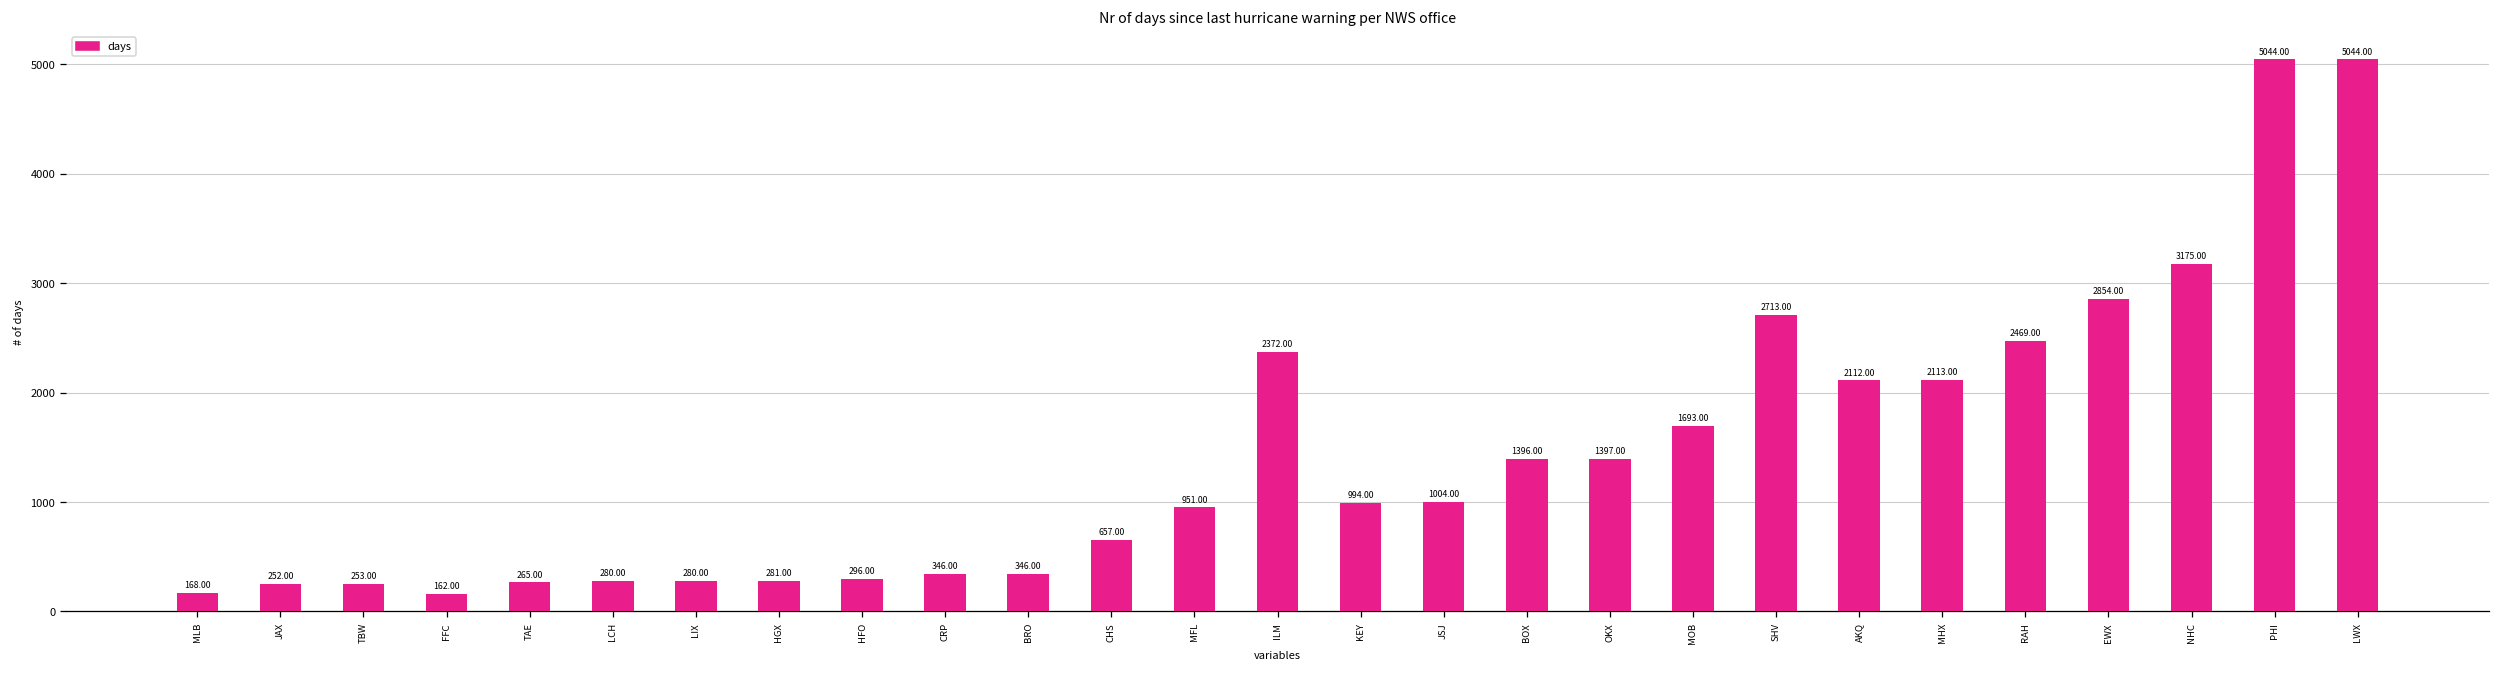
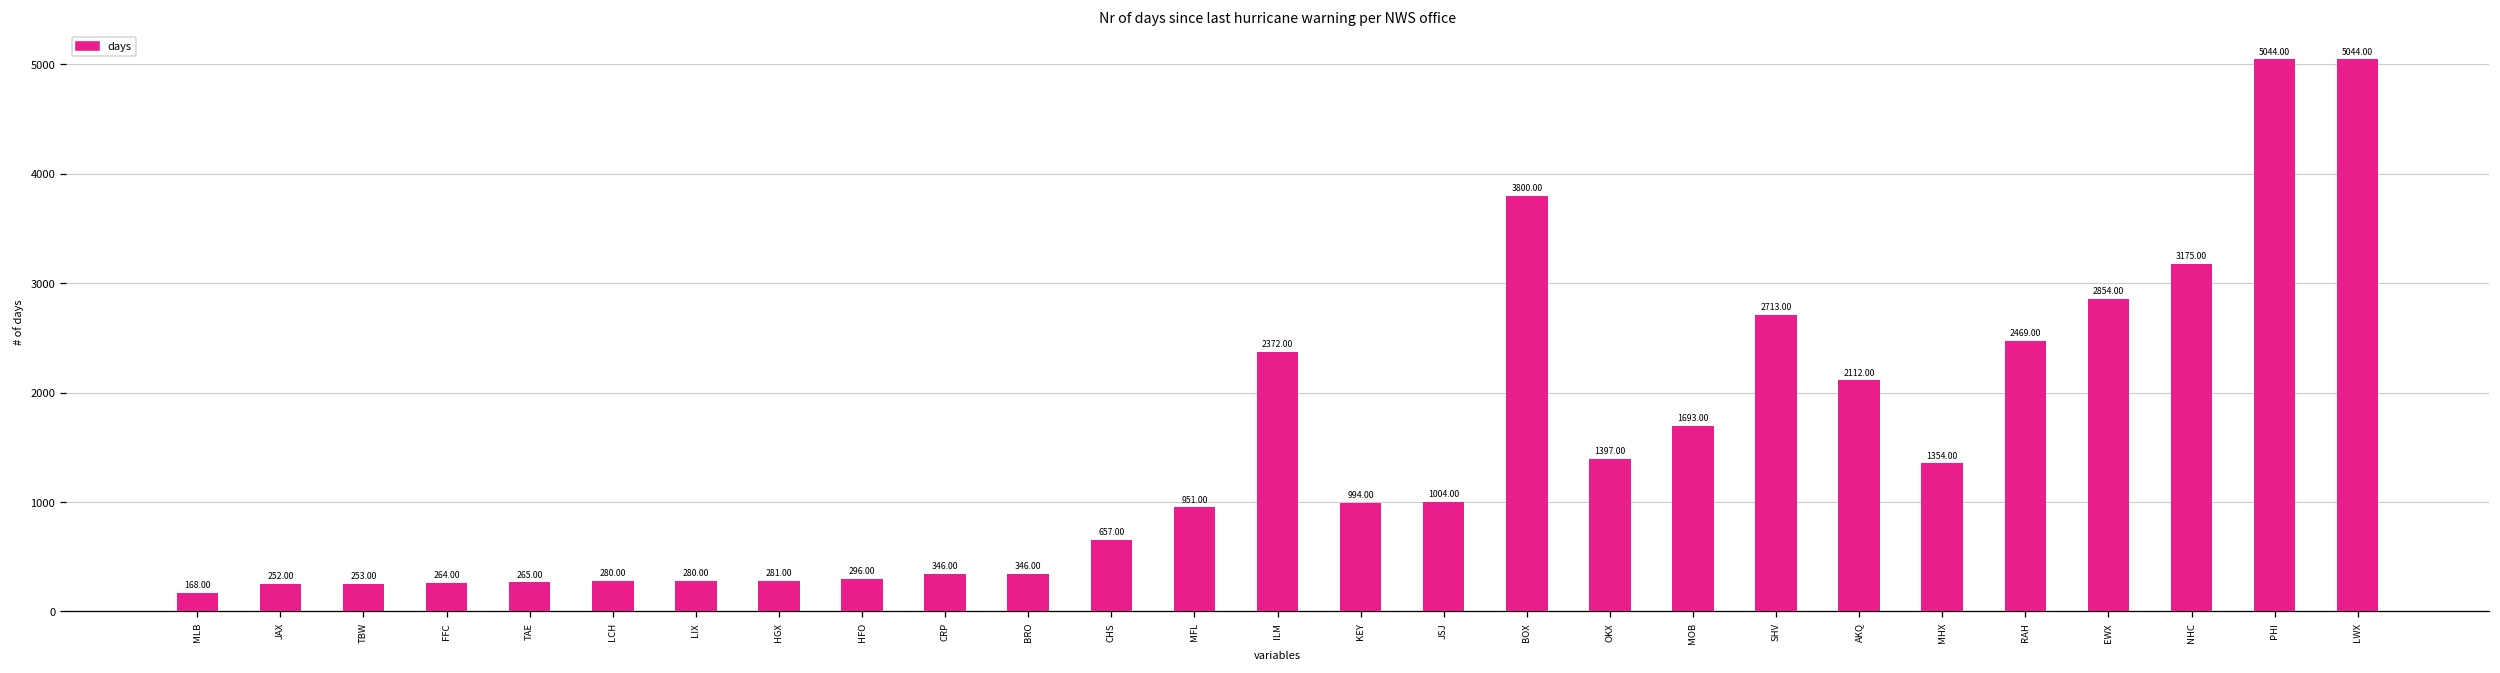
FFC: 162.00 -> 264.00
BOX: 1396.00 -> 3800.00
MHX: 2113.00 -> 1354.00
